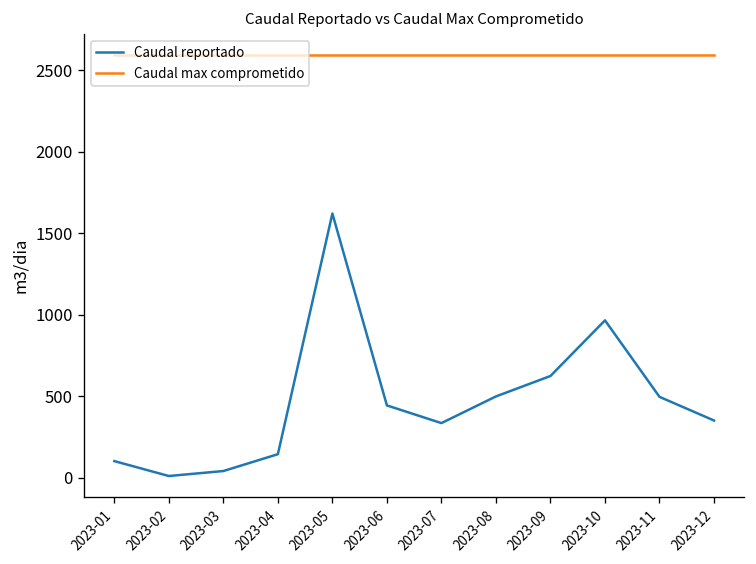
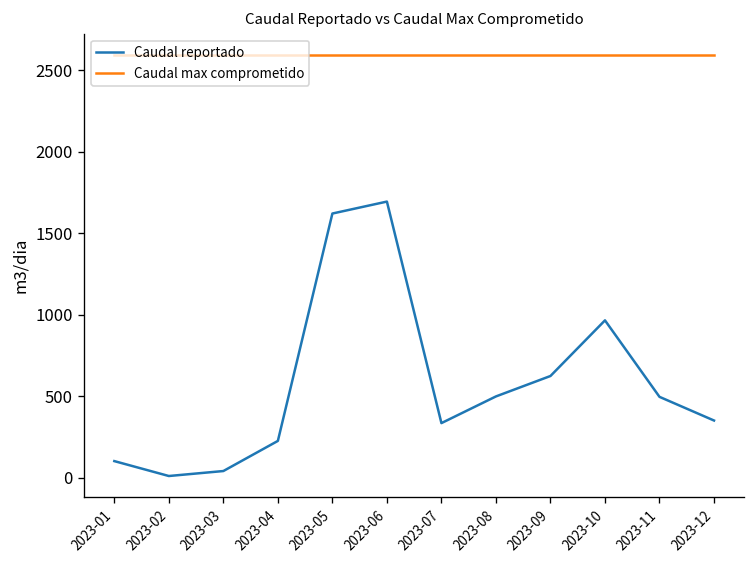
Caudal reportado, 2023-04: 150 -> 230
Caudal reportado, 2023-06: 440 -> 1690
